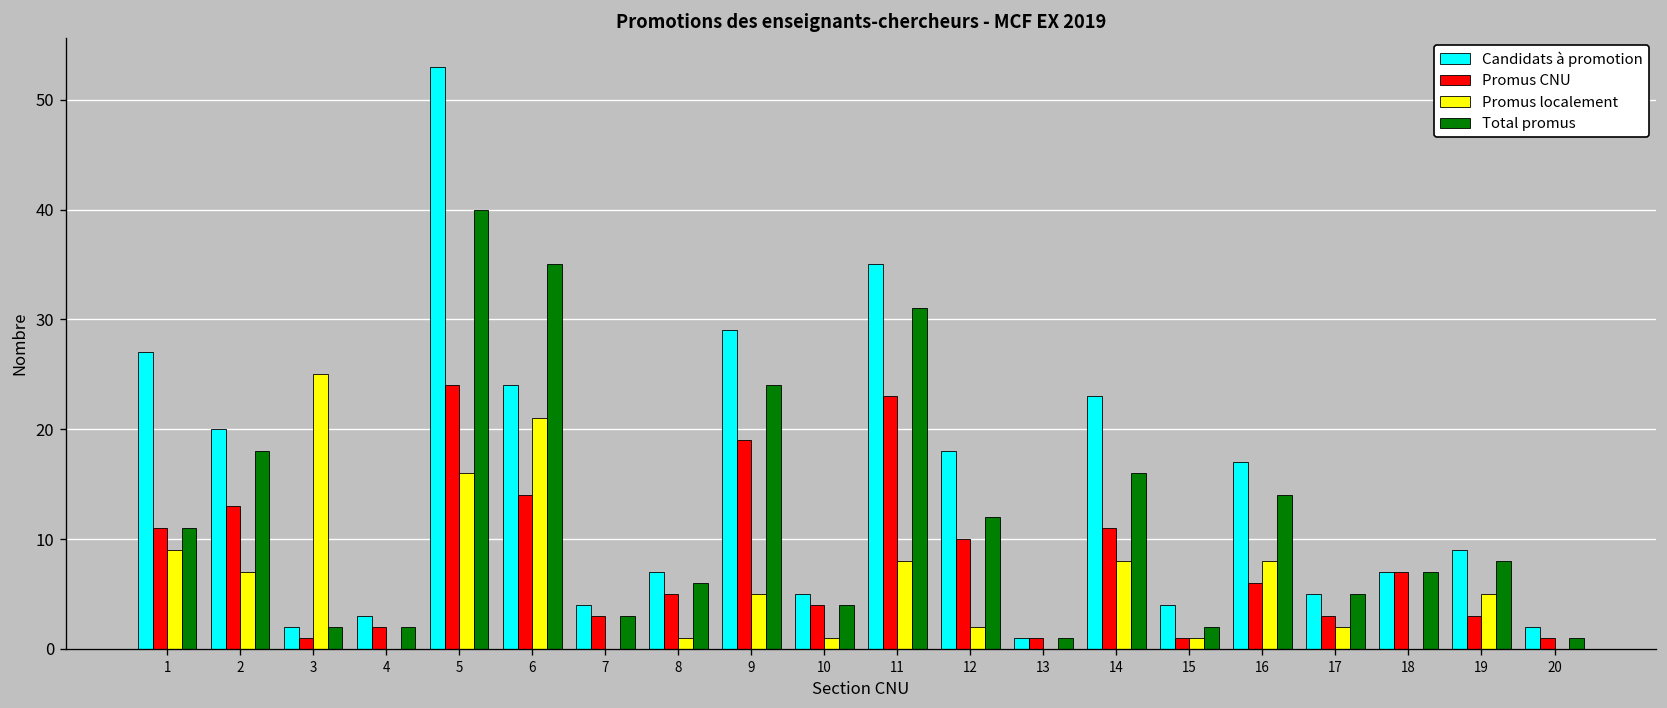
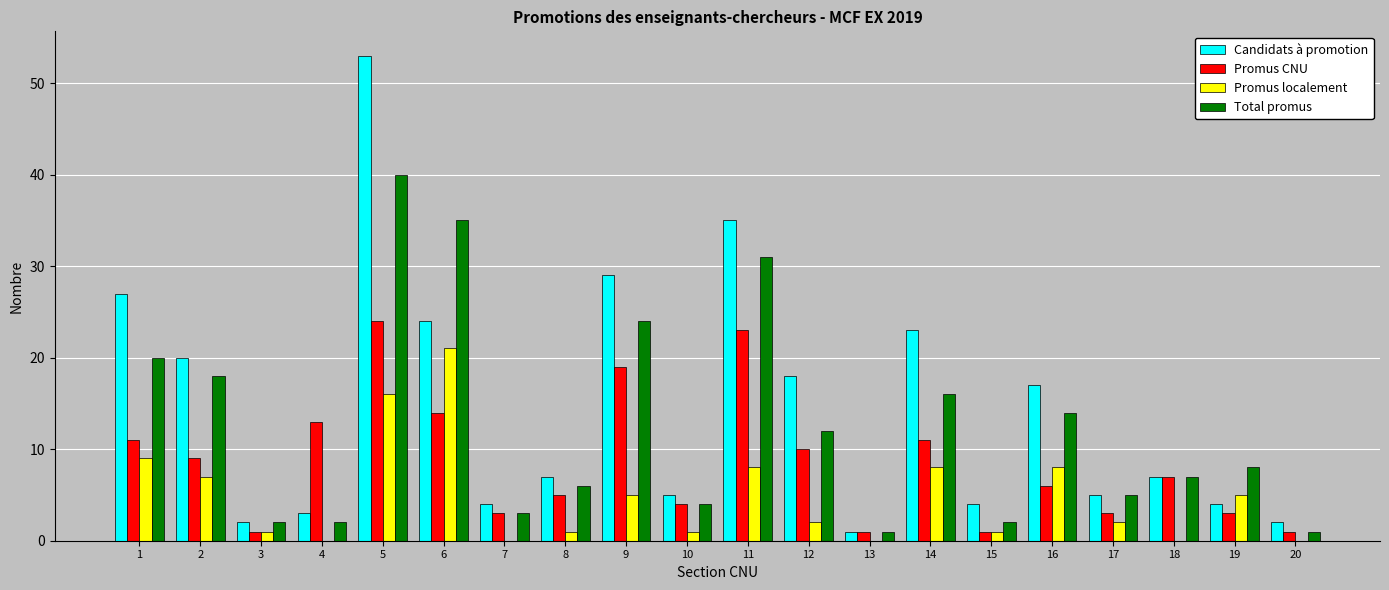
Total promus, 1: 11 -> 20
Promus CNU, 2: 13 -> 9
Promus localement, 3: 25 -> 1
Promus CNU, 4: 2 -> 13
Candidats à promotion, 19: 9 -> 4
